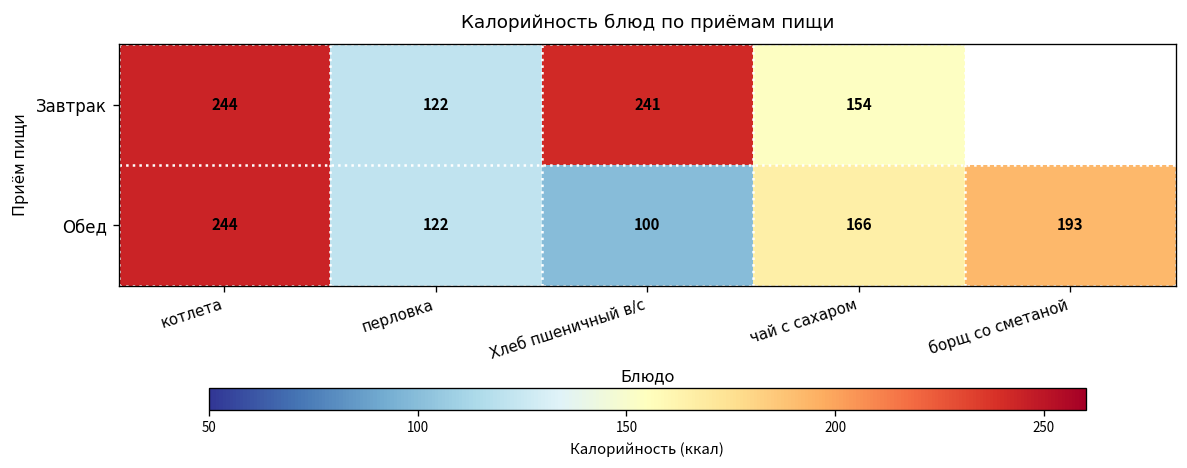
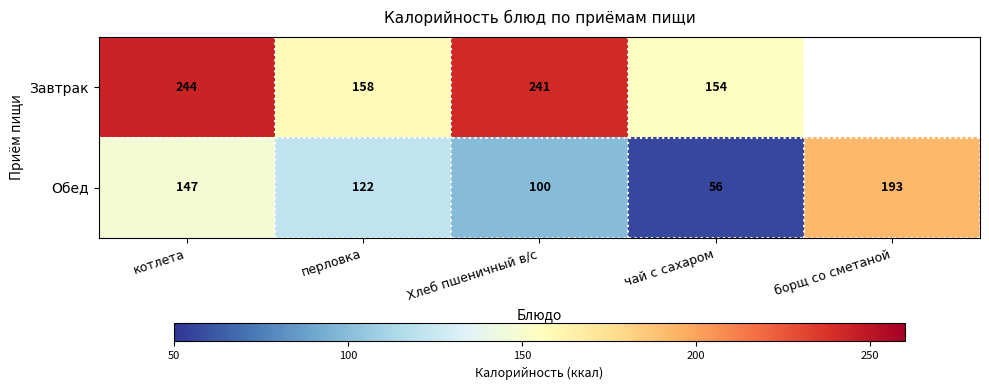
Завтрак, перловка: 122 -> 158
Обед, котлета: 244 -> 147
Обед, чай с сахаром: 166 -> 56
